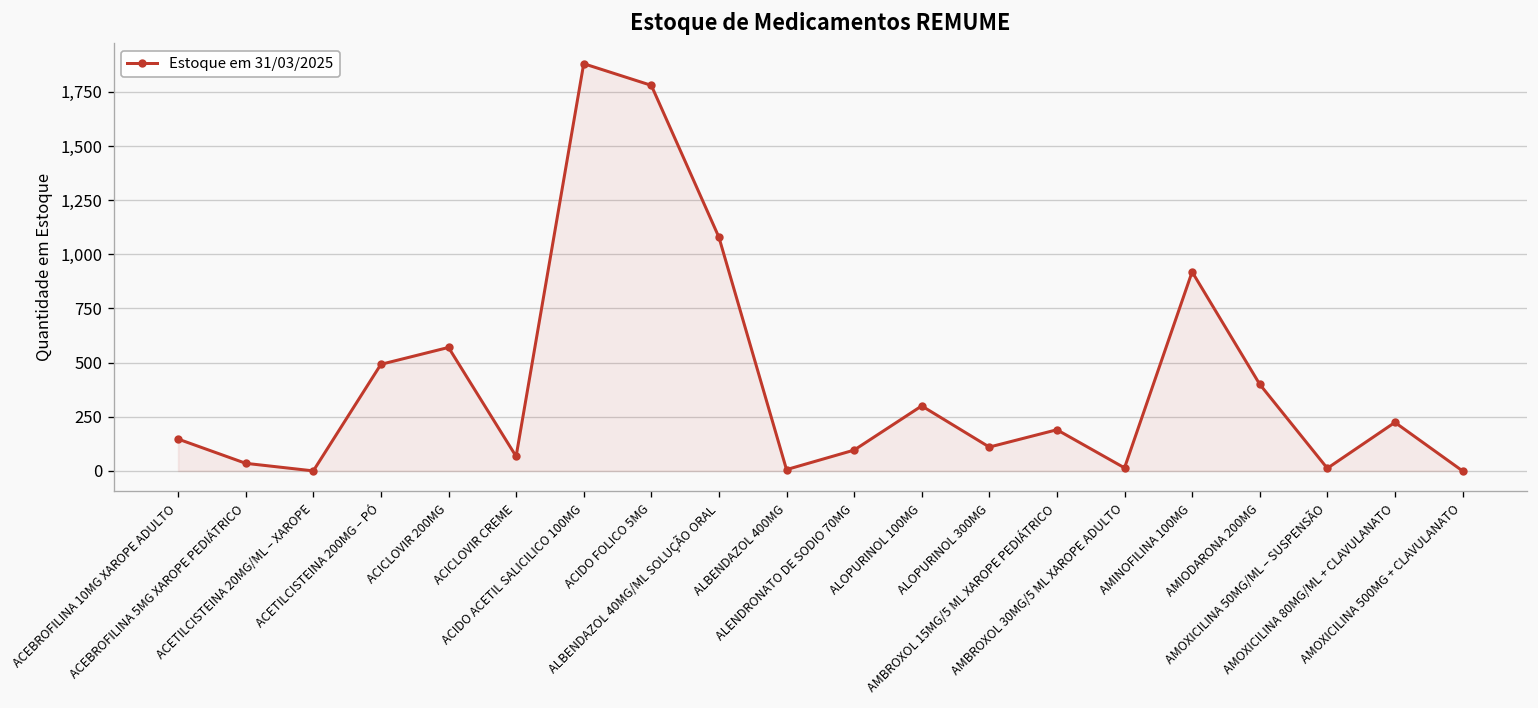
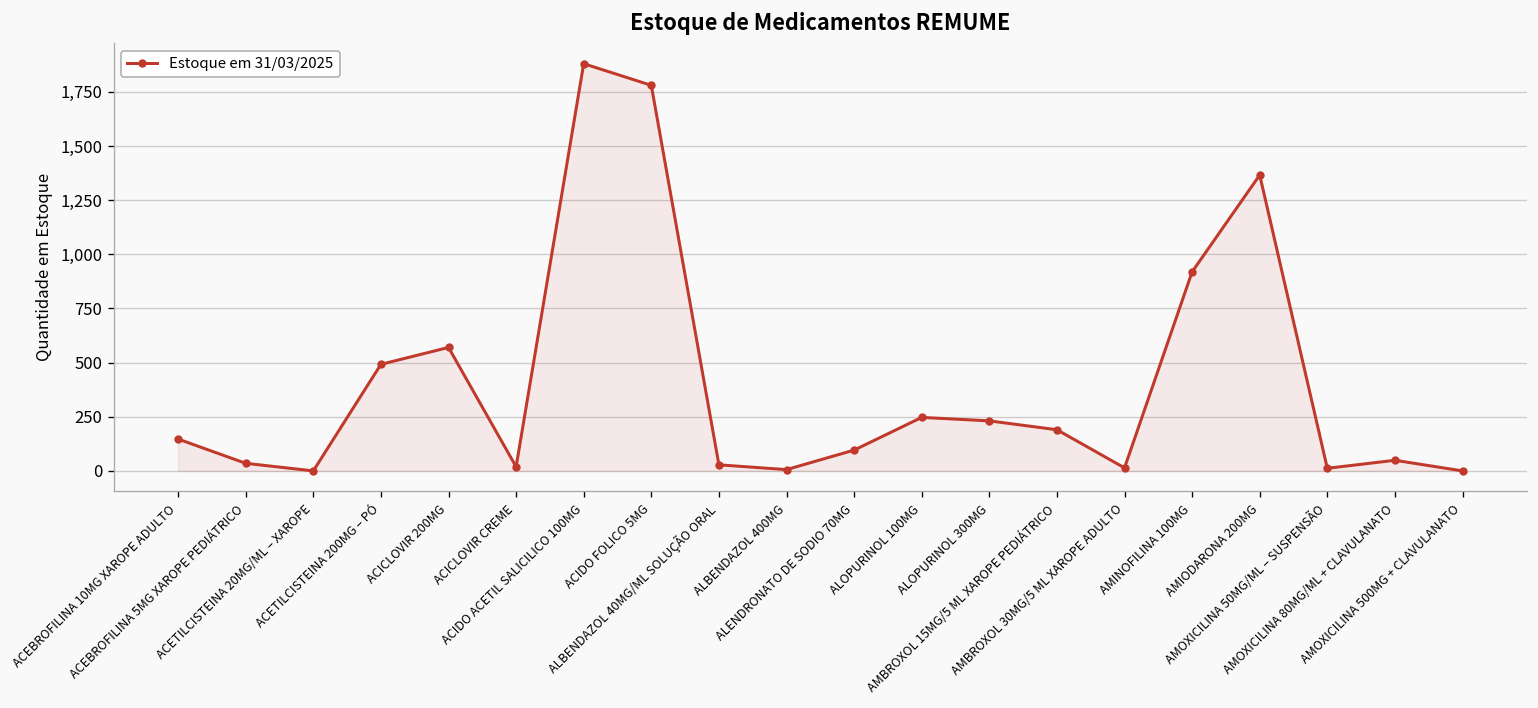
ACICLOVIR CREME: 70 -> 20
ALBENDAZOL 40MG/ML SOLUÇÃO ORAL: 1,080 -> 30
ALOPURINOL 100MG: 300 -> 250
ALOPURINOL 300MG: 110 -> 230
AMIODARONA 200MG: 400 -> 1,370
AMOXICILINA 80MG/ML + CLAVULANATO: 220 -> 50
